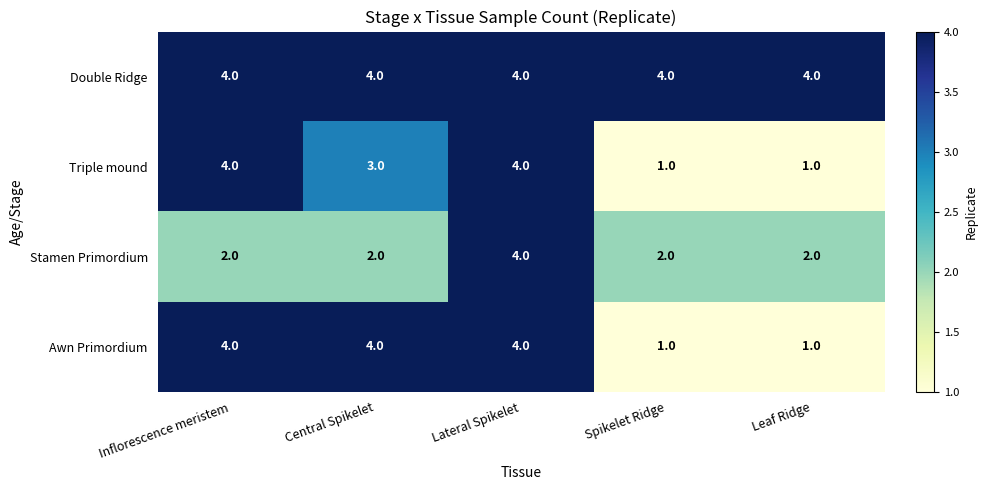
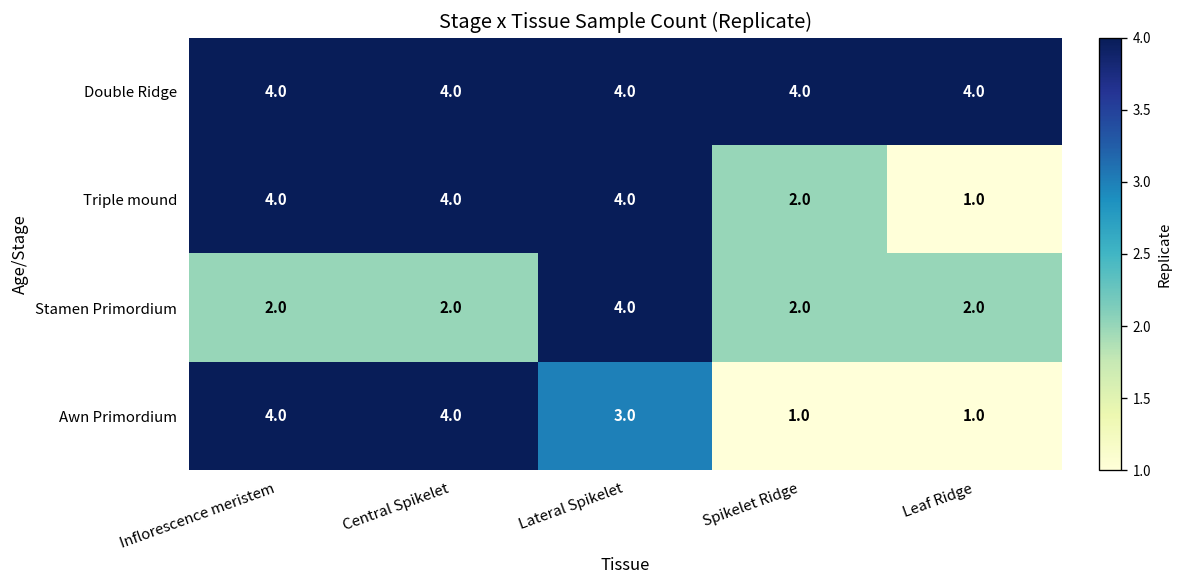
Triple mound, Central Spikelet: 3.0 -> 4.0
Triple mound, Spikelet Ridge: 1.0 -> 2.0
Awn Primordium, Lateral Spikelet: 4.0 -> 3.0
